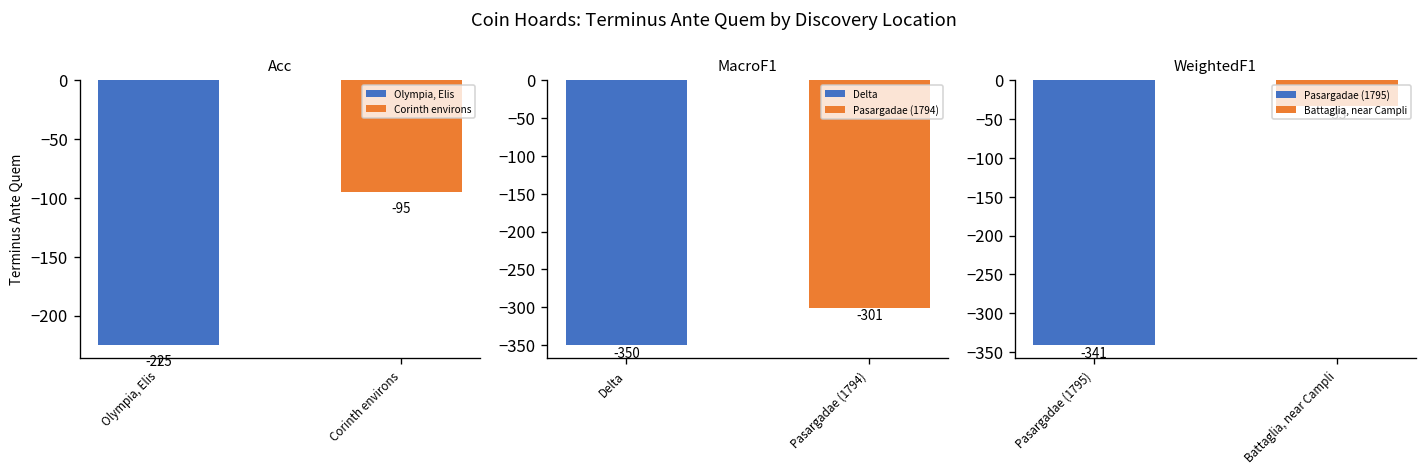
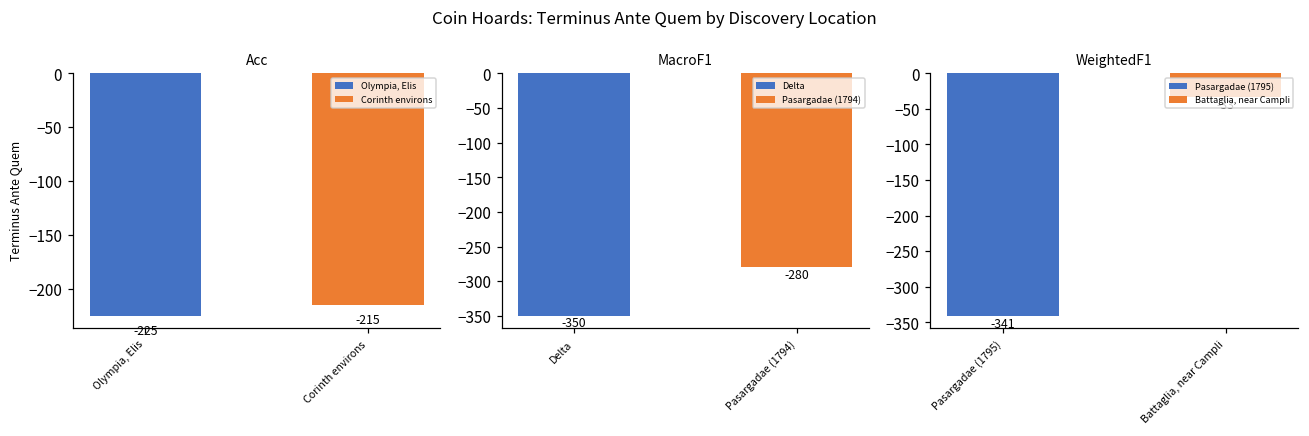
Acc, Corinth environs: -95 -> -215
MacroF1, Pasargadae (1794): -301 -> -280
